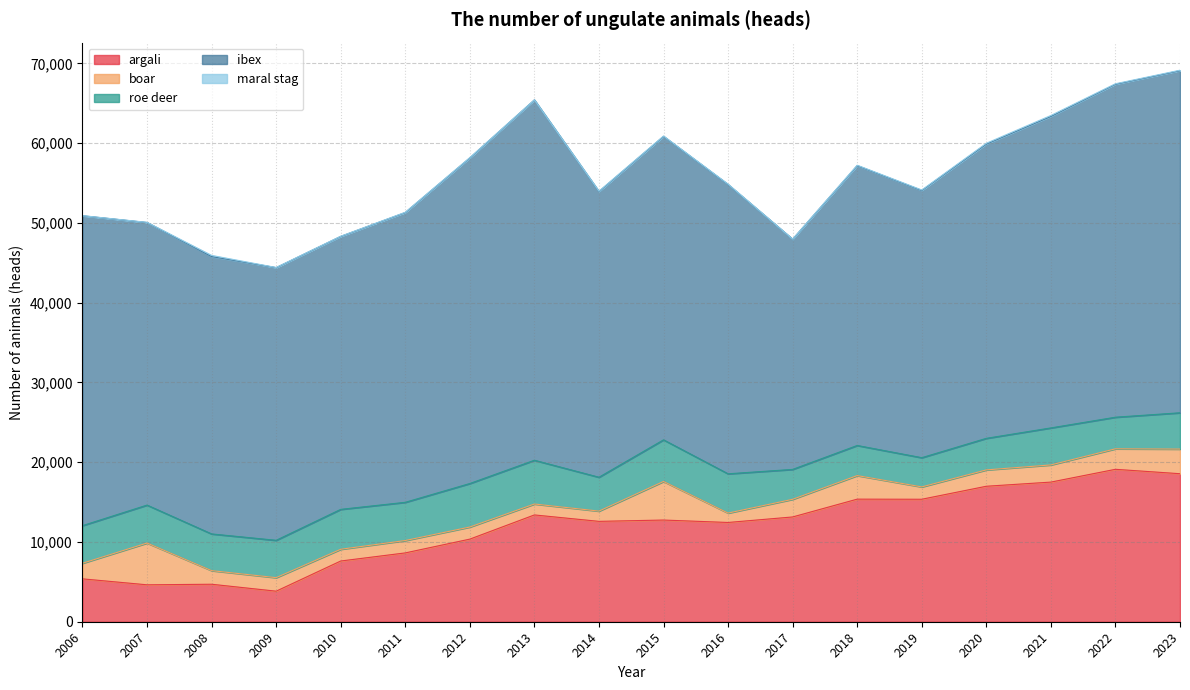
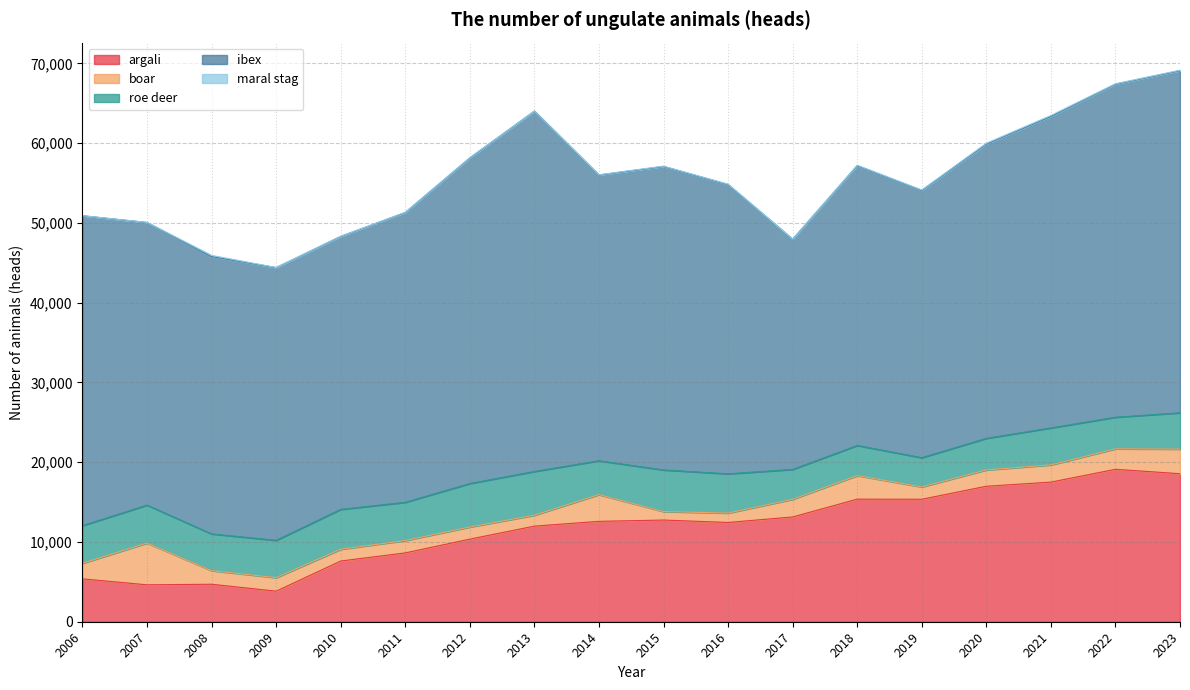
argali, 2013: 13,000 -> 12,000
boar, 2014: 1,000 -> 3,000
boar, 2015: 5,000 -> 1,000
